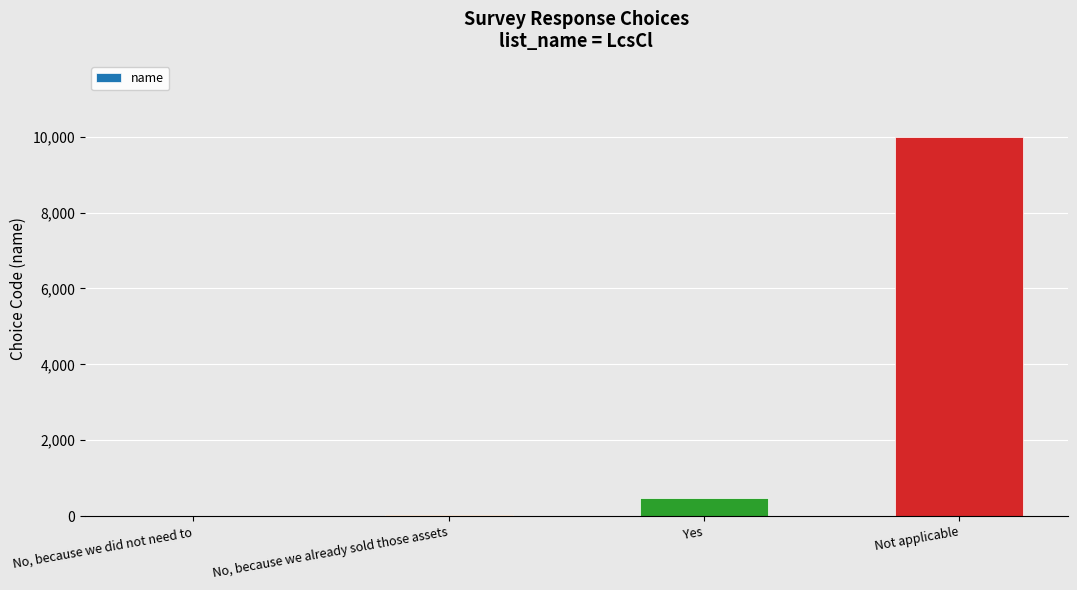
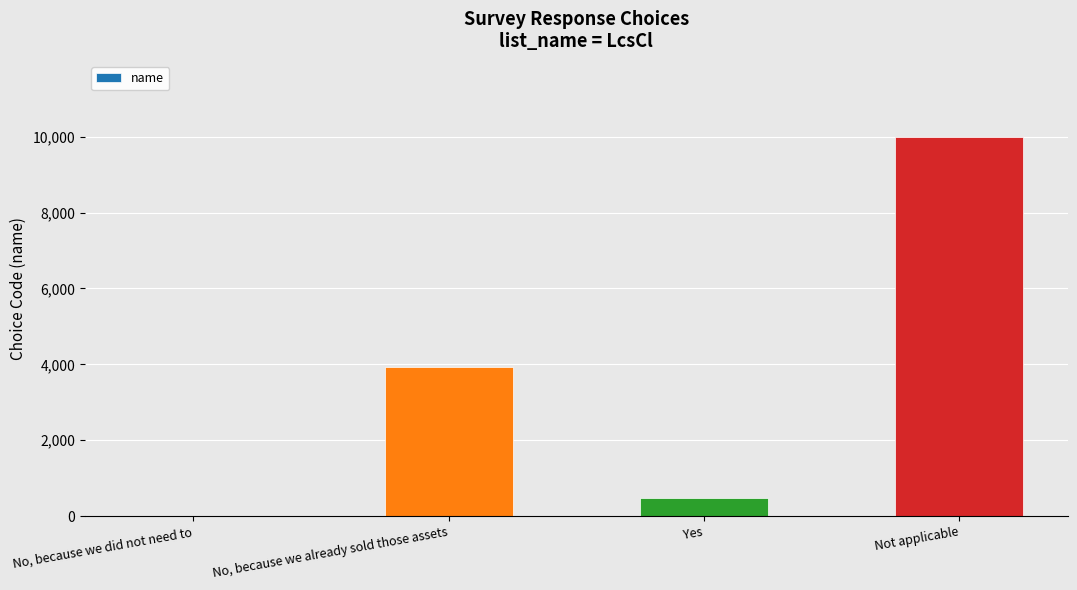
No, because we already sold those assets: 0 -> 3,900
